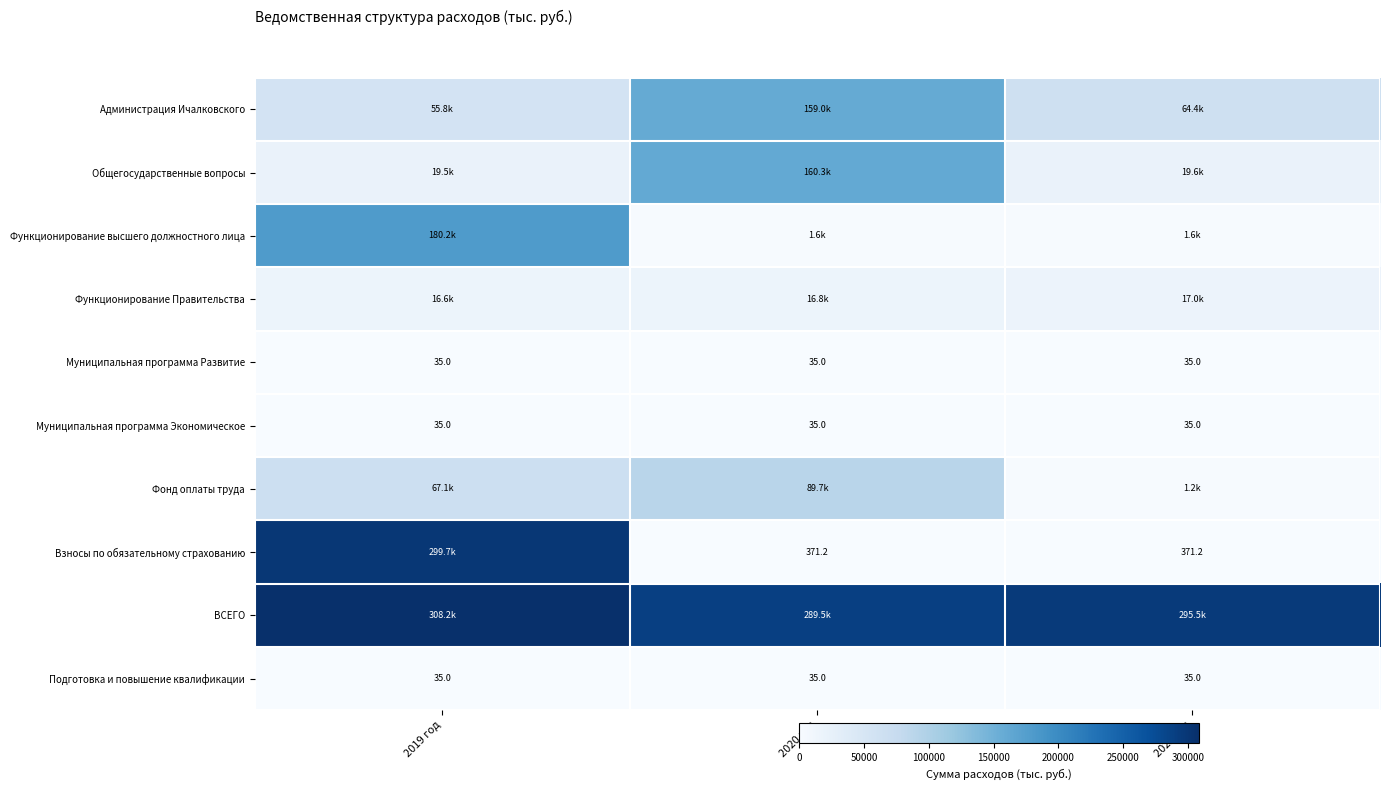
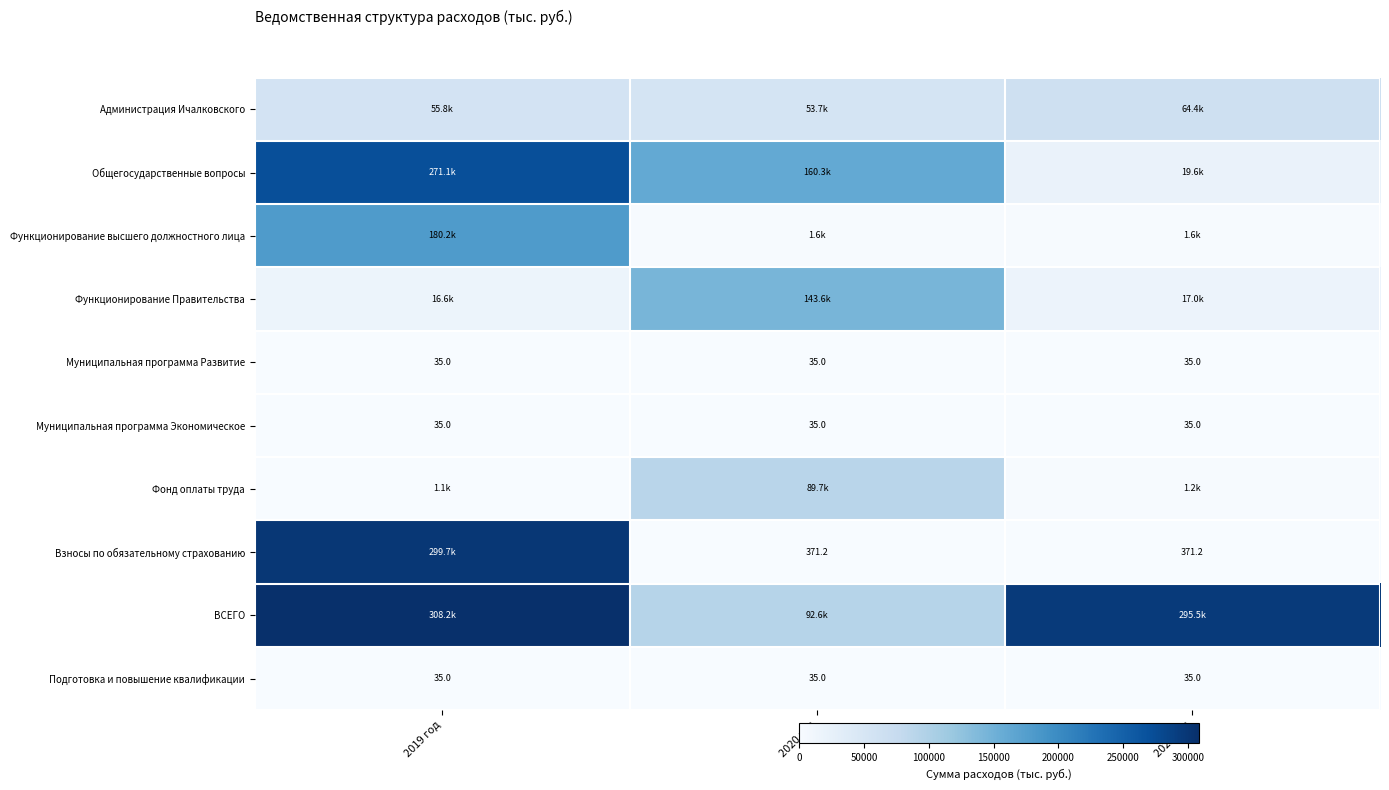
Администрация Ичалковского, 2020 год: 159.0k -> 53.7k
Общегосударственные вопросы, 2019 год: 19.5k -> 271.1k
Функционирование Правительства, 2020 год: 16.8k -> 143.6k
Фонд оплаты труда, 2019 год: 67.1k -> 1.1k
ВСЕГО, 2020 год: 289.5k -> 92.6k
